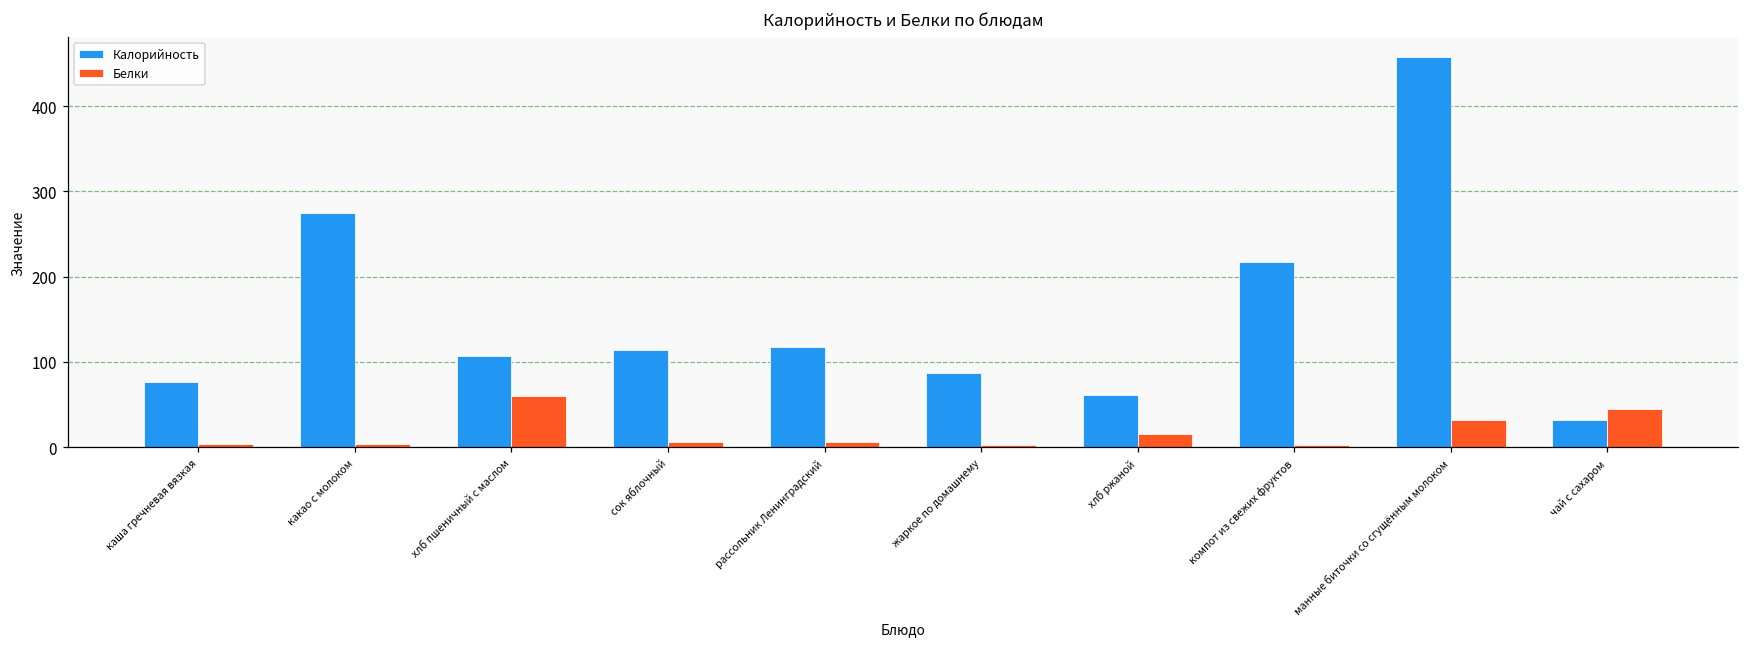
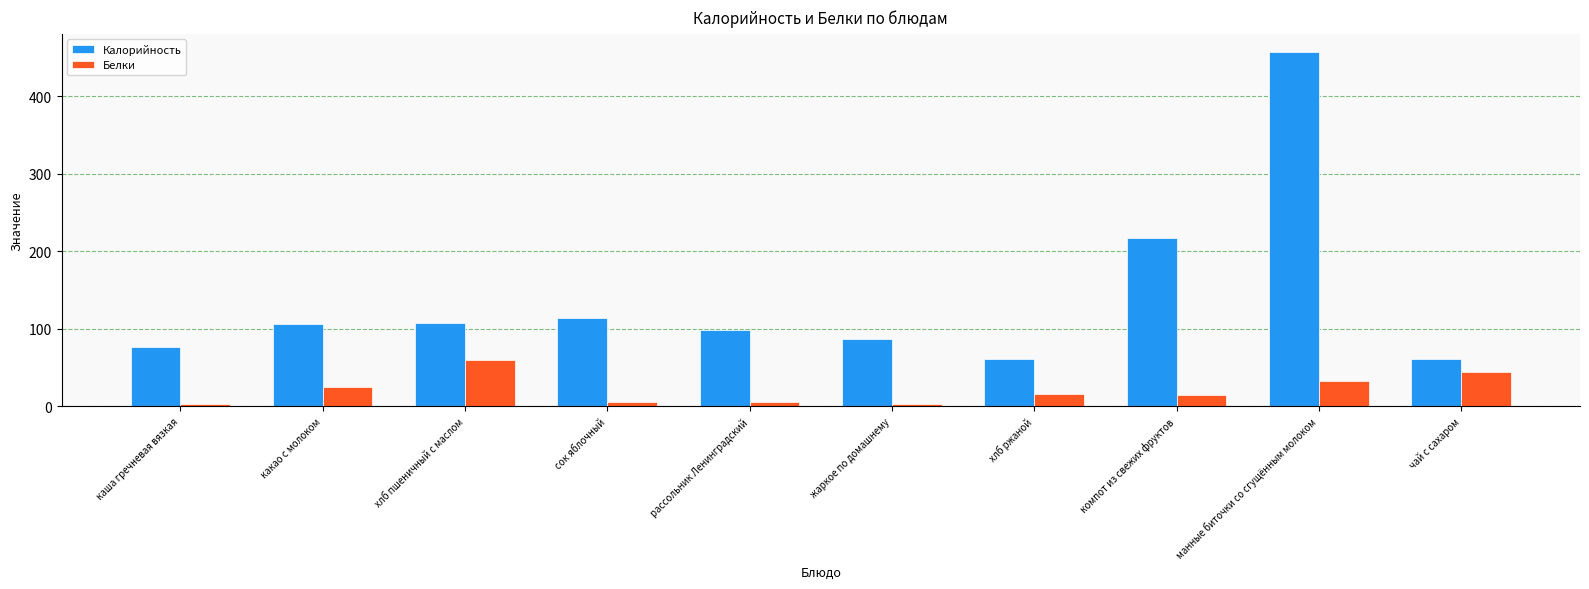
Калорийность, какао с молоком: 280 -> 110
Белки, какао с молоком: 0 -> 30
Калорийность, рассольник Ленинградский: 120 -> 100
Белки, компот из свежих фруктов: 0 -> 20
Калорийность, чай с сахаром: 30 -> 60
